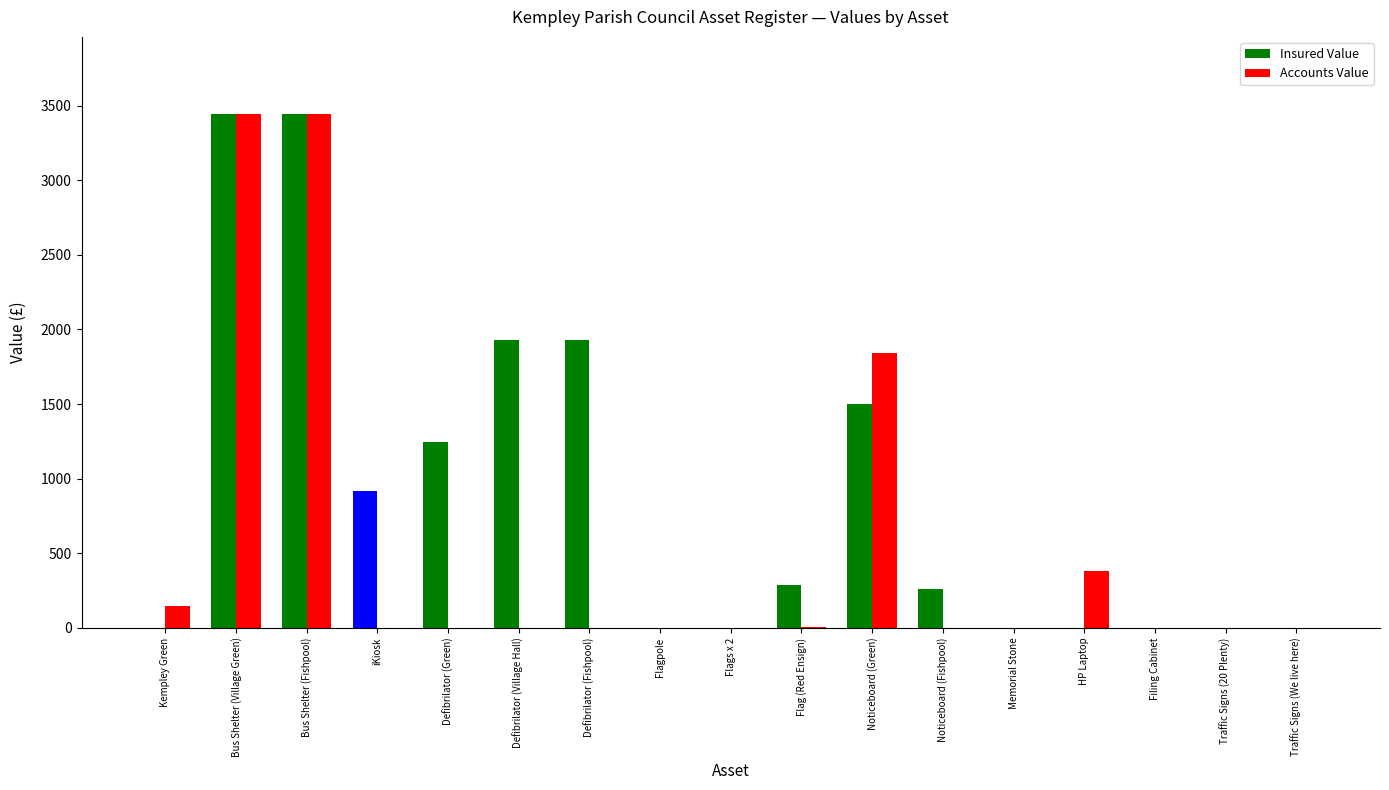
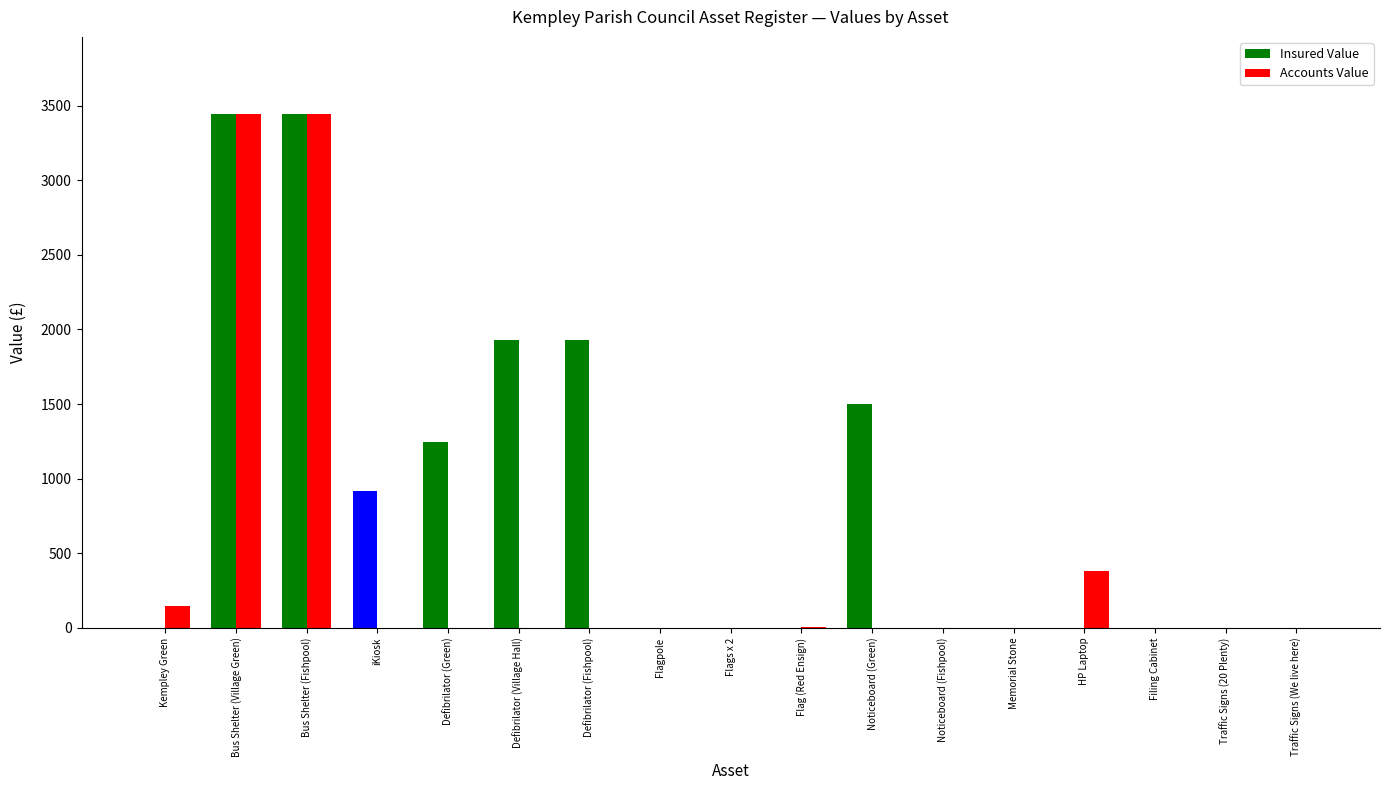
Insured Value, Flag (Red Ensign): 290 -> 0
Accounts Value, Noticeboard (Green): 1840 -> 0
Insured Value, Noticeboard (Fishpool): 260 -> 0
